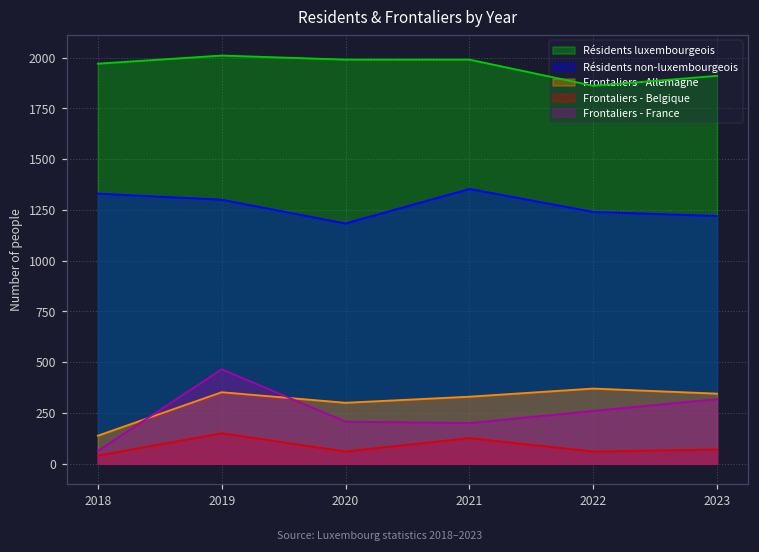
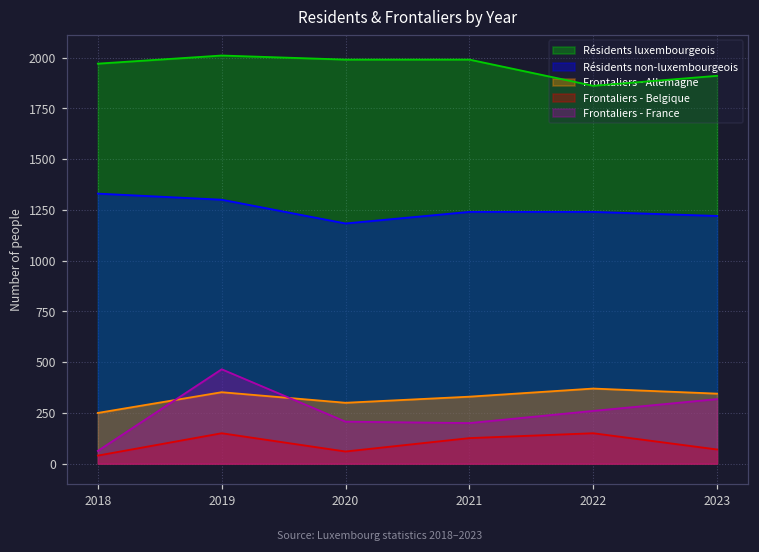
Frontaliers - Allemagne, 2018: 140 -> 250
Résidents non-luxembourgeois, 2021: 1350 -> 1240
Frontaliers - Belgique, 2022: 60 -> 150
